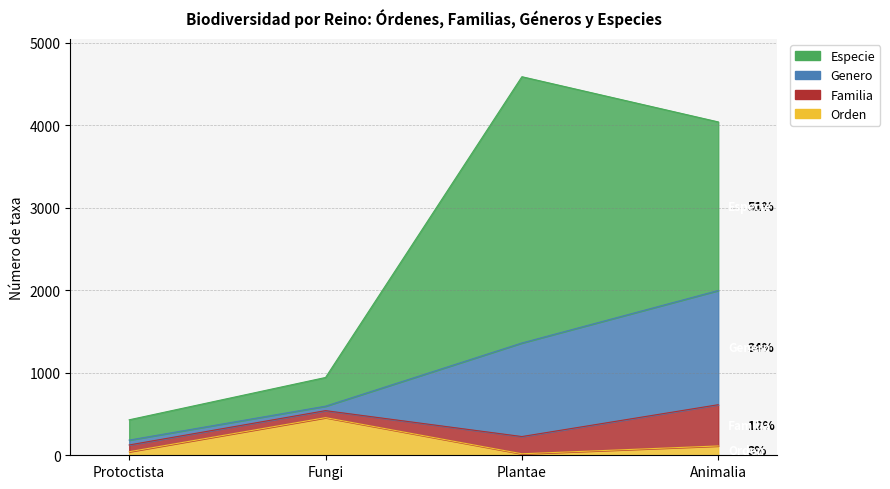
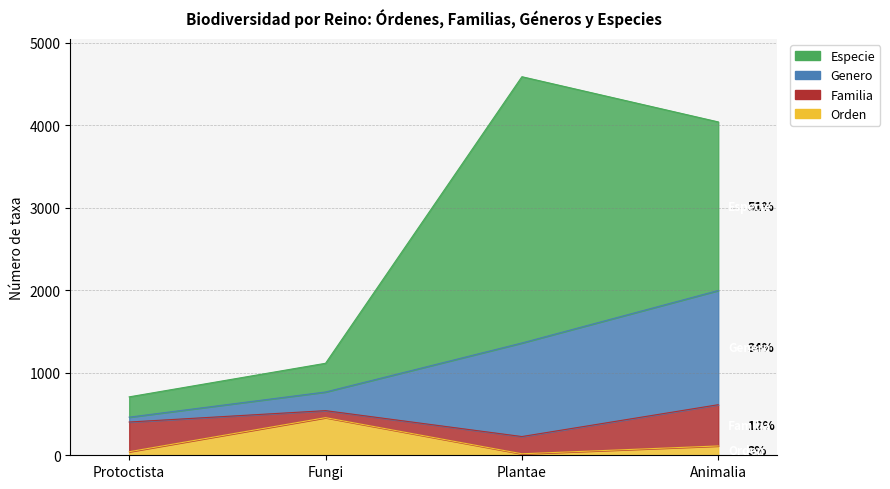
Familia, Protoctista: 100 -> 400
Genero, Fungi: 100 -> 200
